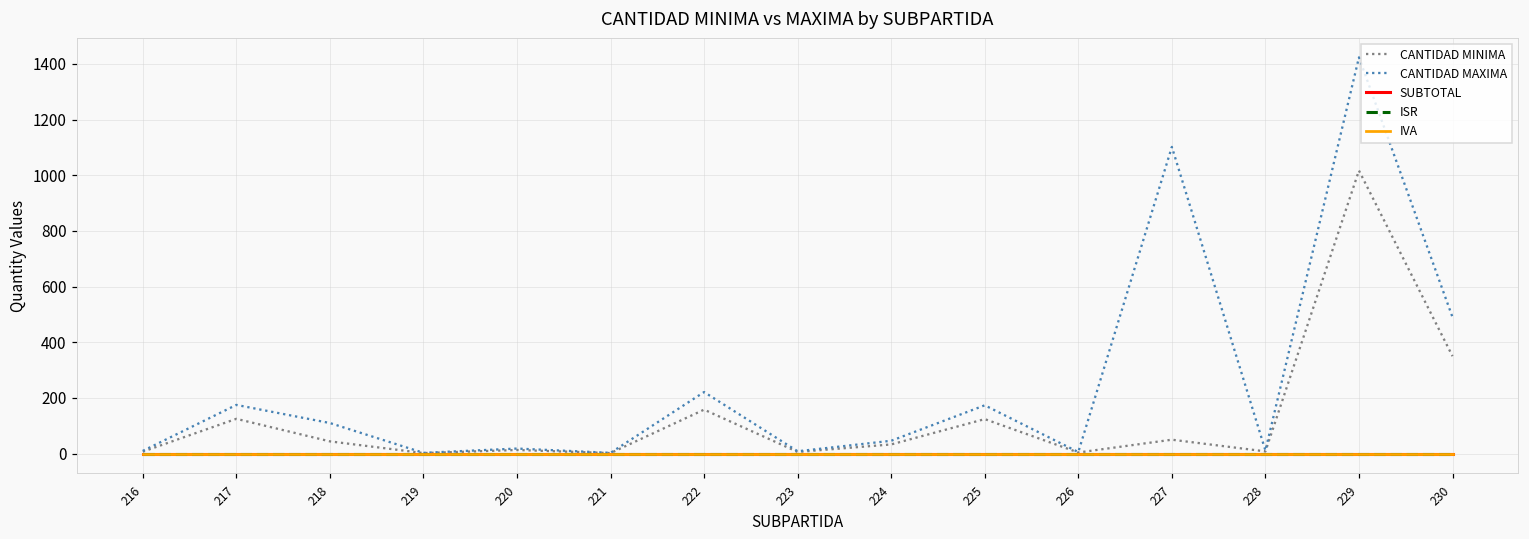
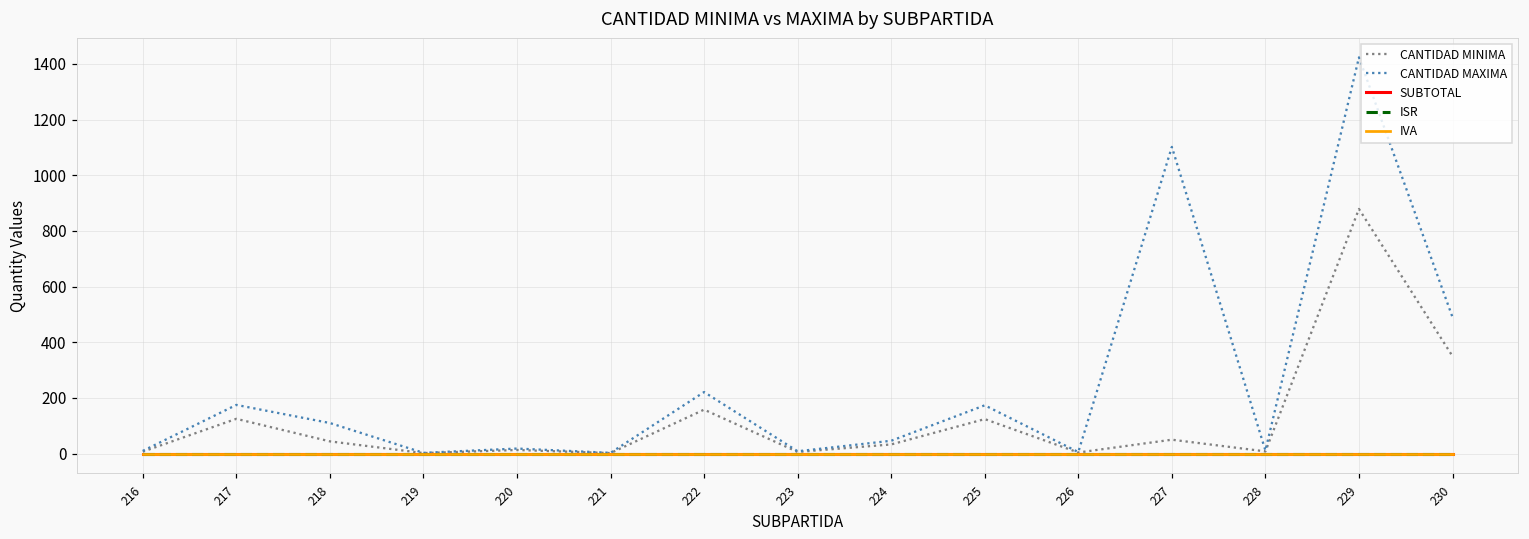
CANTIDAD MINIMA, 229: 1020 -> 880
